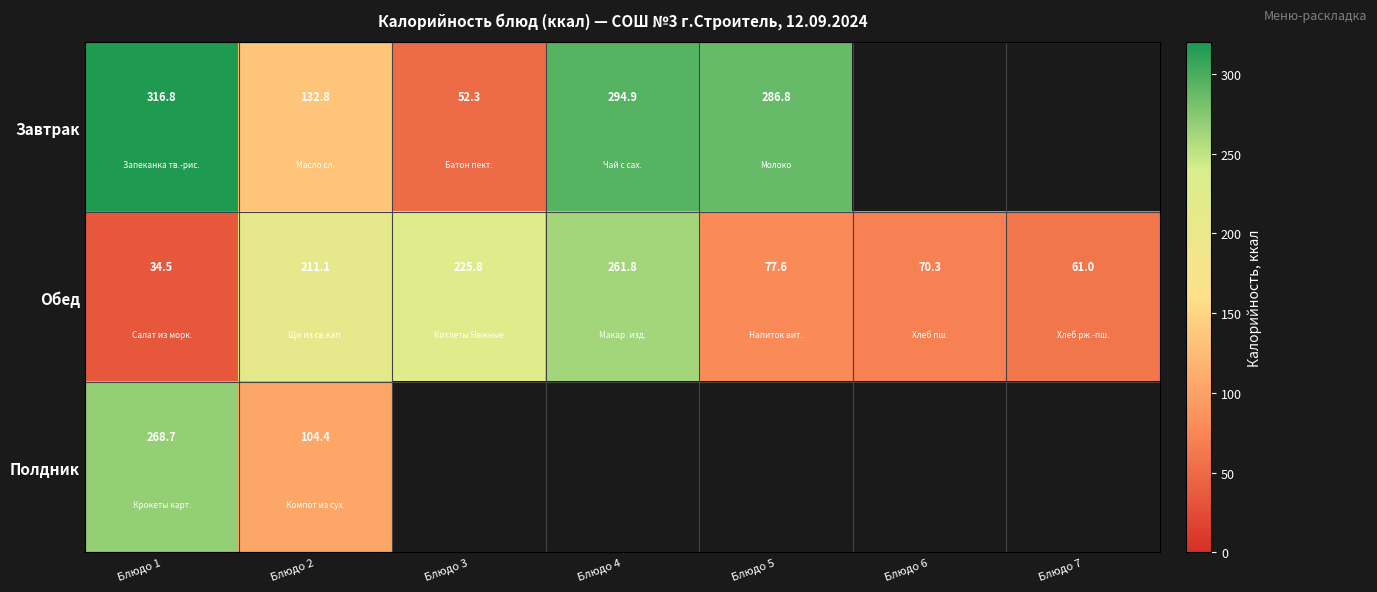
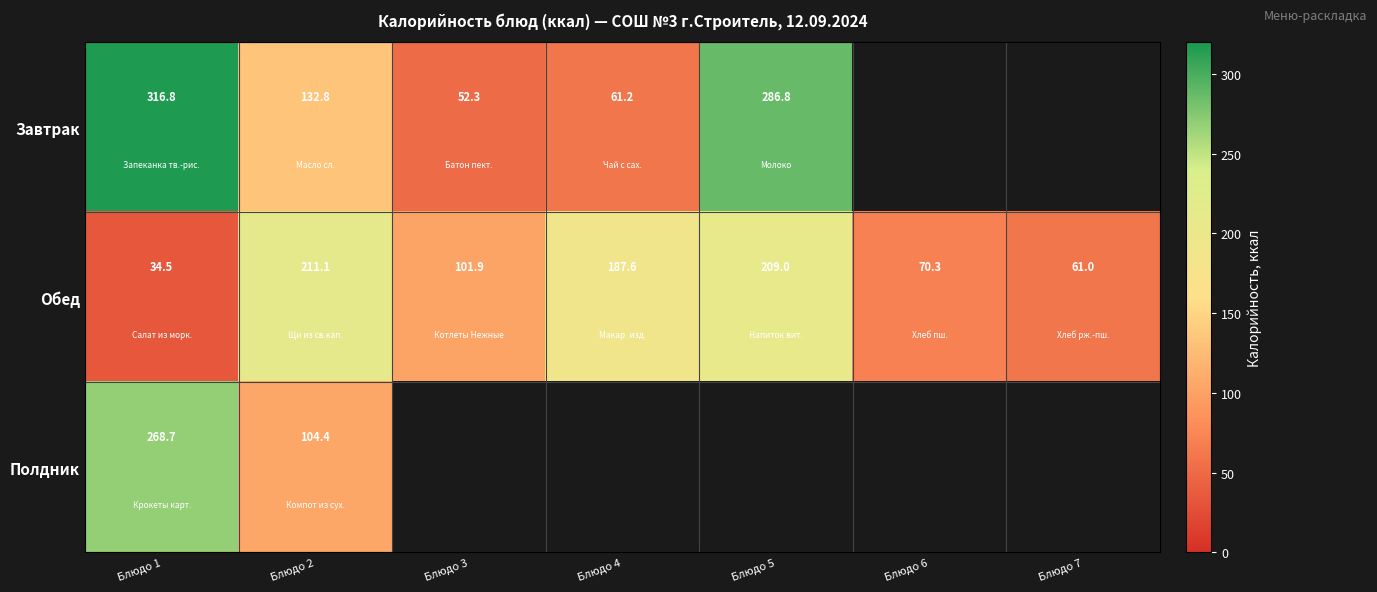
Завтрак, Блюдо 4: 294.9 -> 61.2
Обед, Блюдо 3: 225.8 -> 101.9
Обед, Блюдо 4: 261.8 -> 187.6
Обед, Блюдо 5: 77.6 -> 209.0
